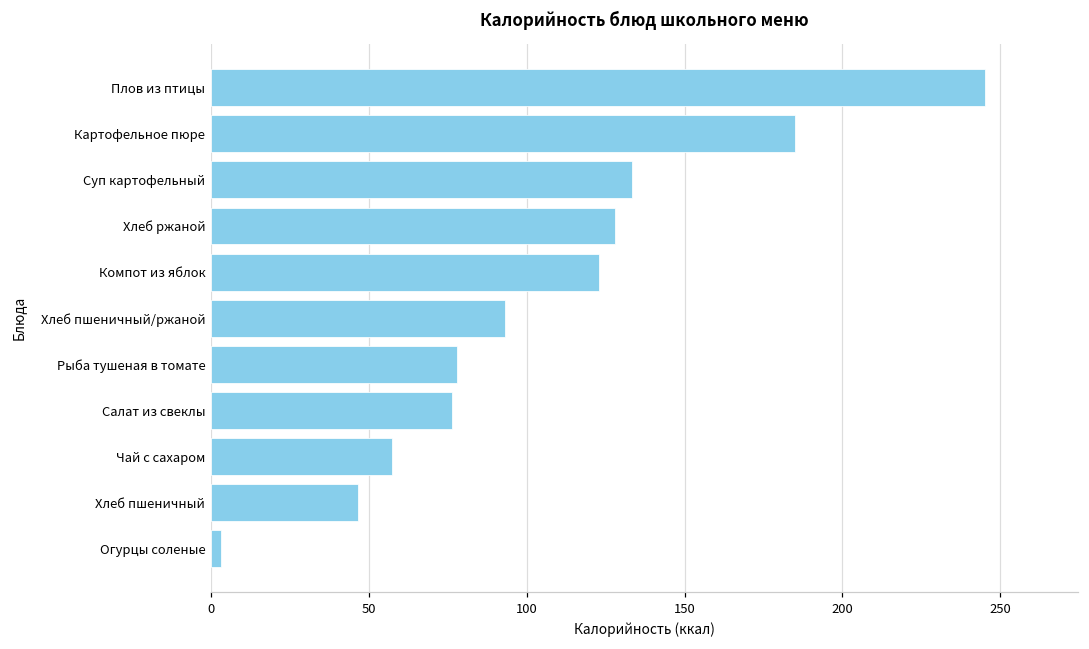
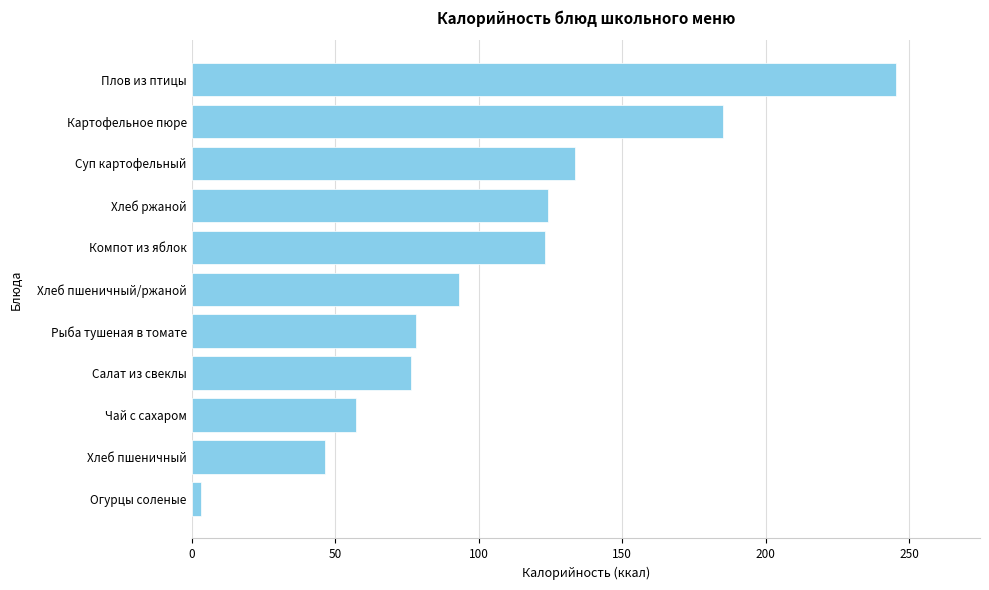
Хлеб ржаной: 128 -> 124
